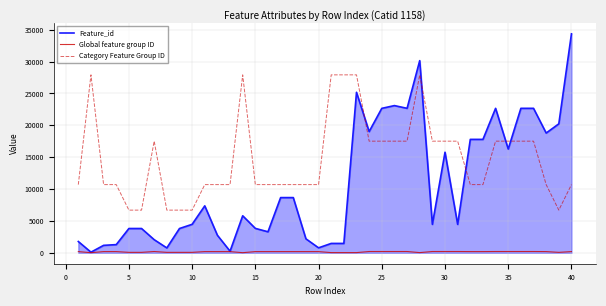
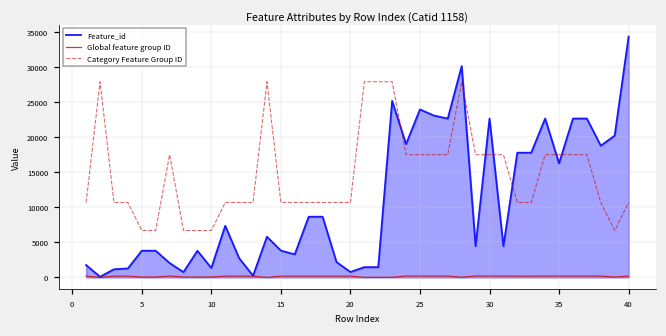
Feature_id, 10: 4000 -> 1000
Feature_id, 25: 23000 -> 24000
Feature_id, 30: 16000 -> 23000
